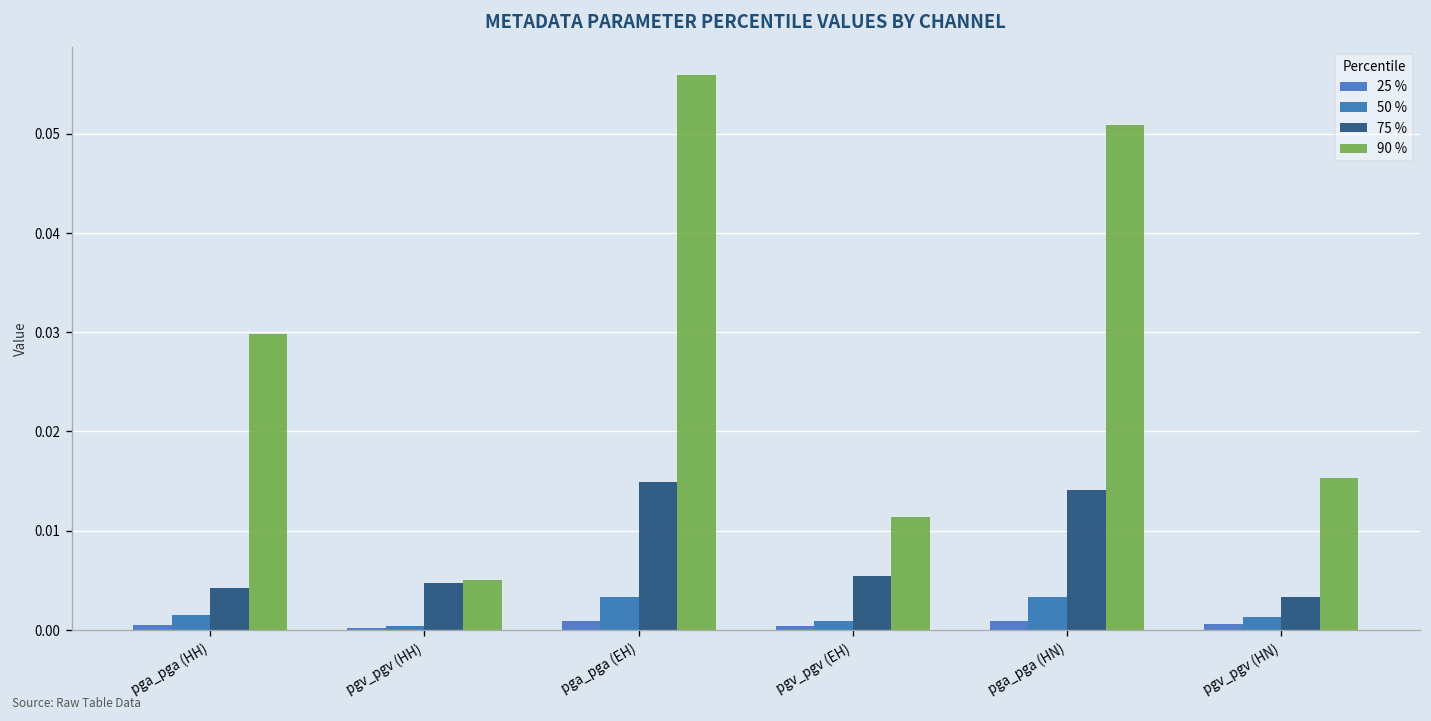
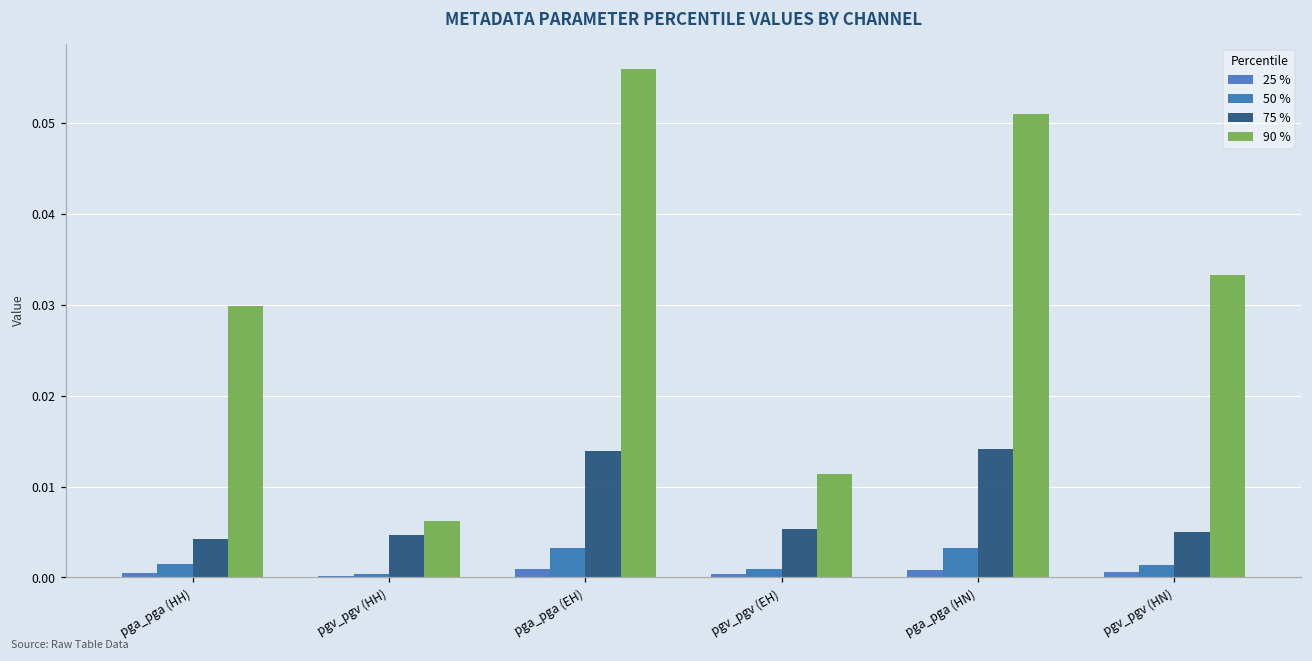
90 %, pgv_pgv (HH): 0.005 -> 0.006
75 %, pga_pga (EH): 0.015 -> 0.014
75 %, pgv_pgv (HN): 0.003 -> 0.005
90 %, pgv_pgv (HN): 0.015 -> 0.033
